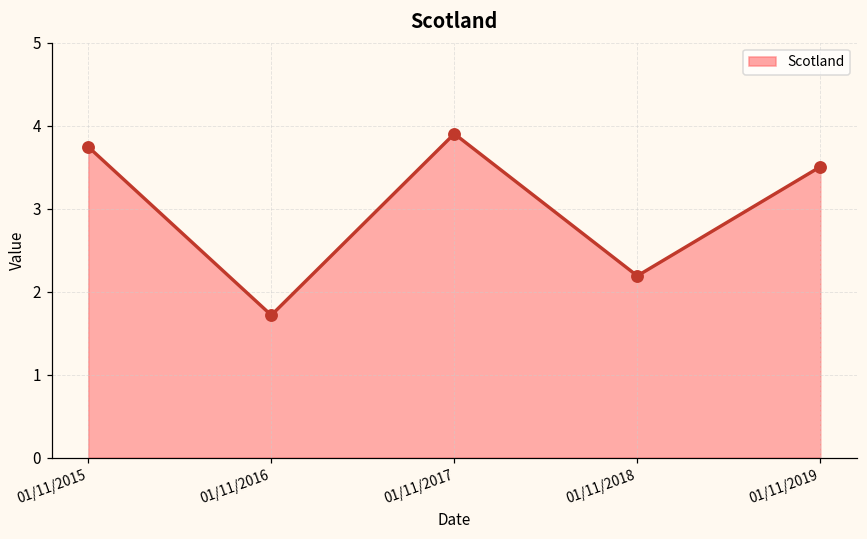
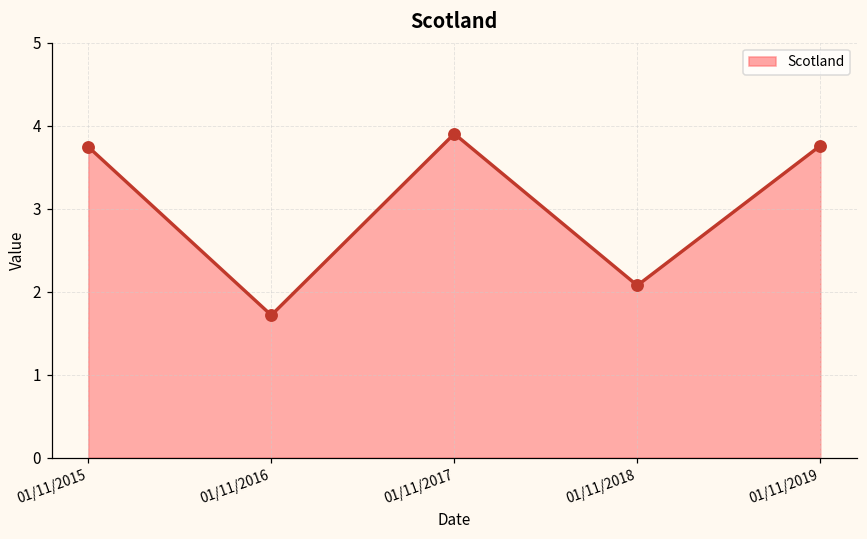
01/11/2018: 2.2 -> 2.1
01/11/2019: 3.5 -> 3.8
